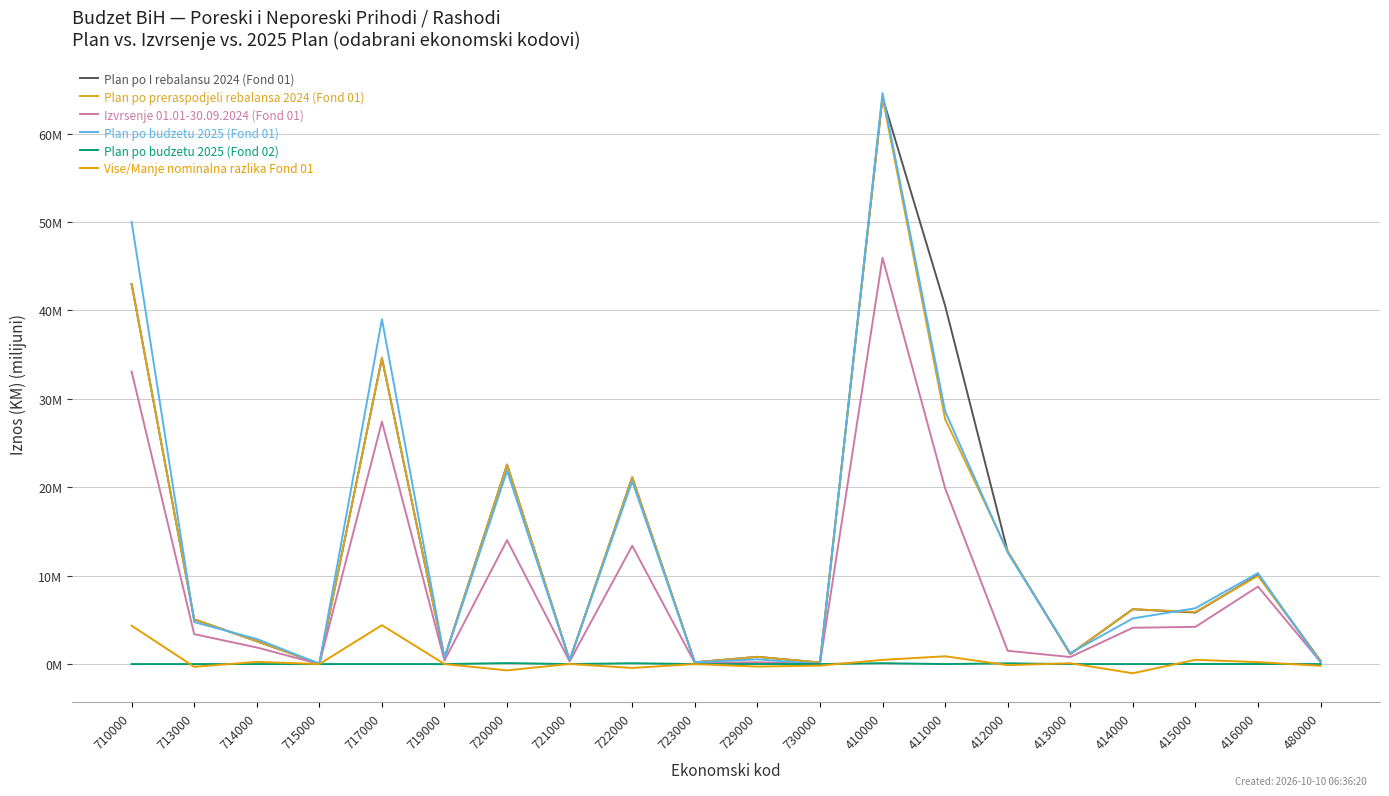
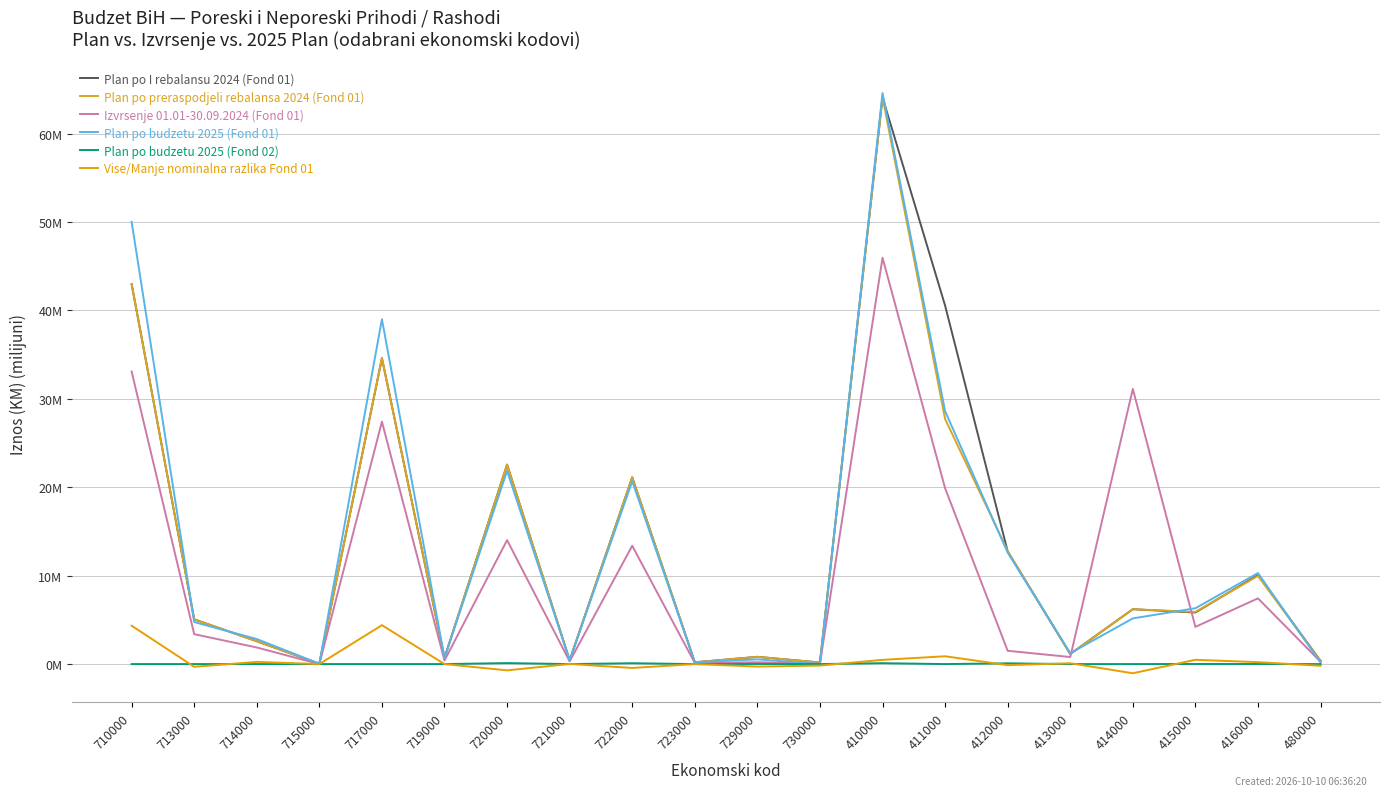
Izvrsenje 01.01-30.09.2024 (Fond 01), 414000: 4000000 -> 31000000
Izvrsenje 01.01-30.09.2024 (Fond 01), 416000: 9000000 -> 7000000
